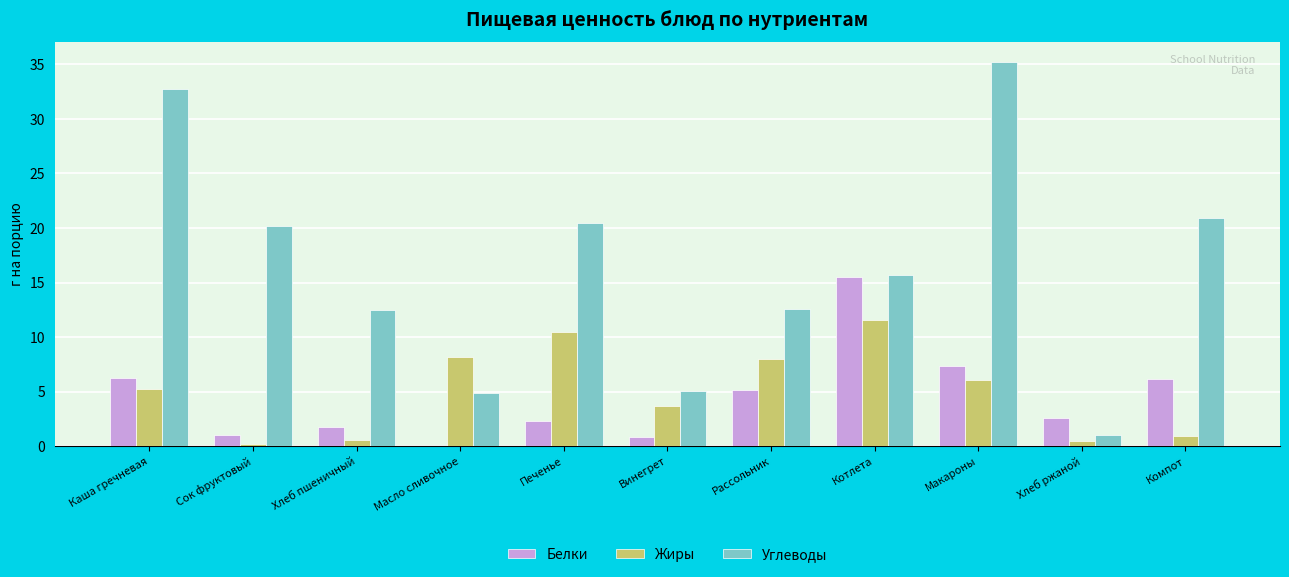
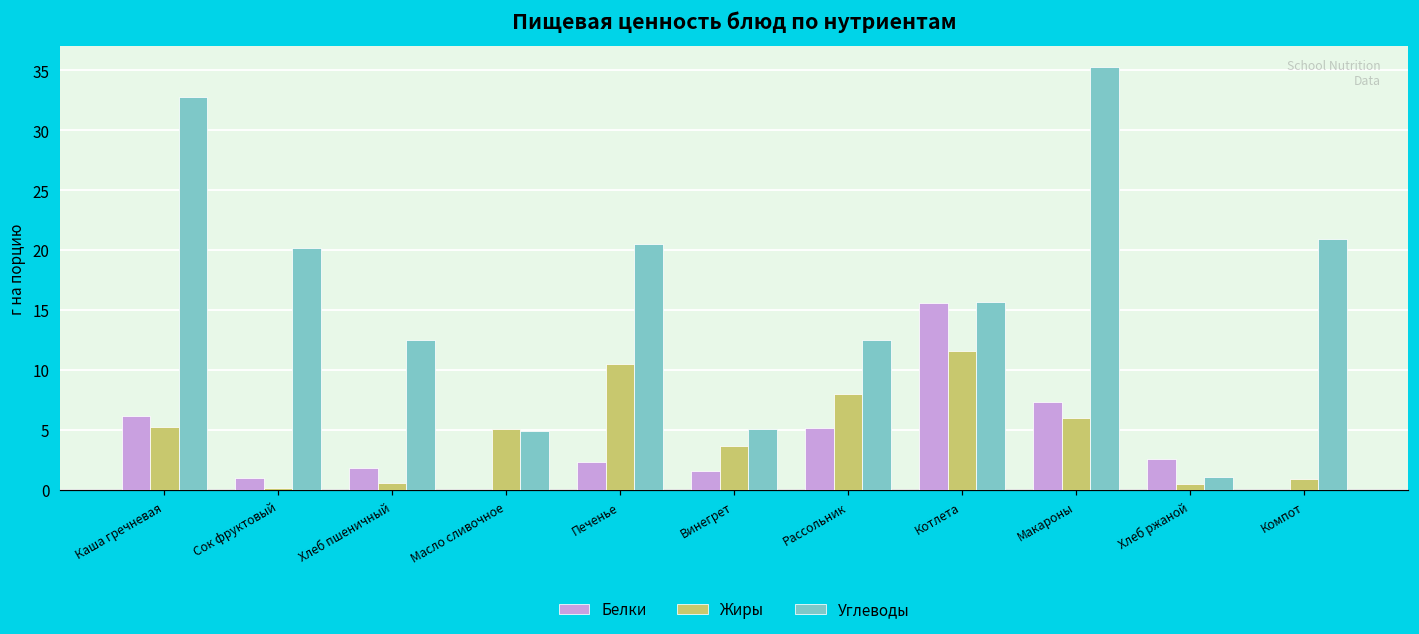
Жиры, Масло сливочное: 8.2 -> 5.1
Белки, Винегрет: 0.8 -> 1.6
Белки, Компот: 6.2 -> 0.0
